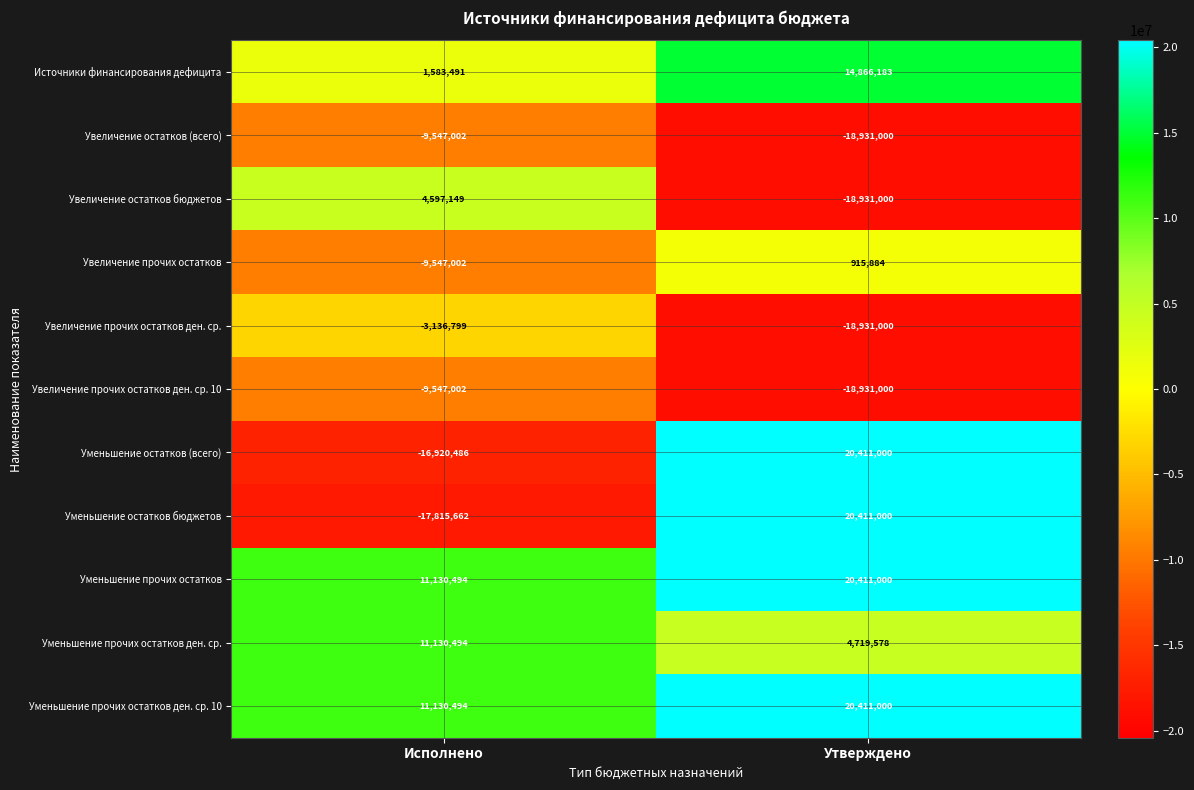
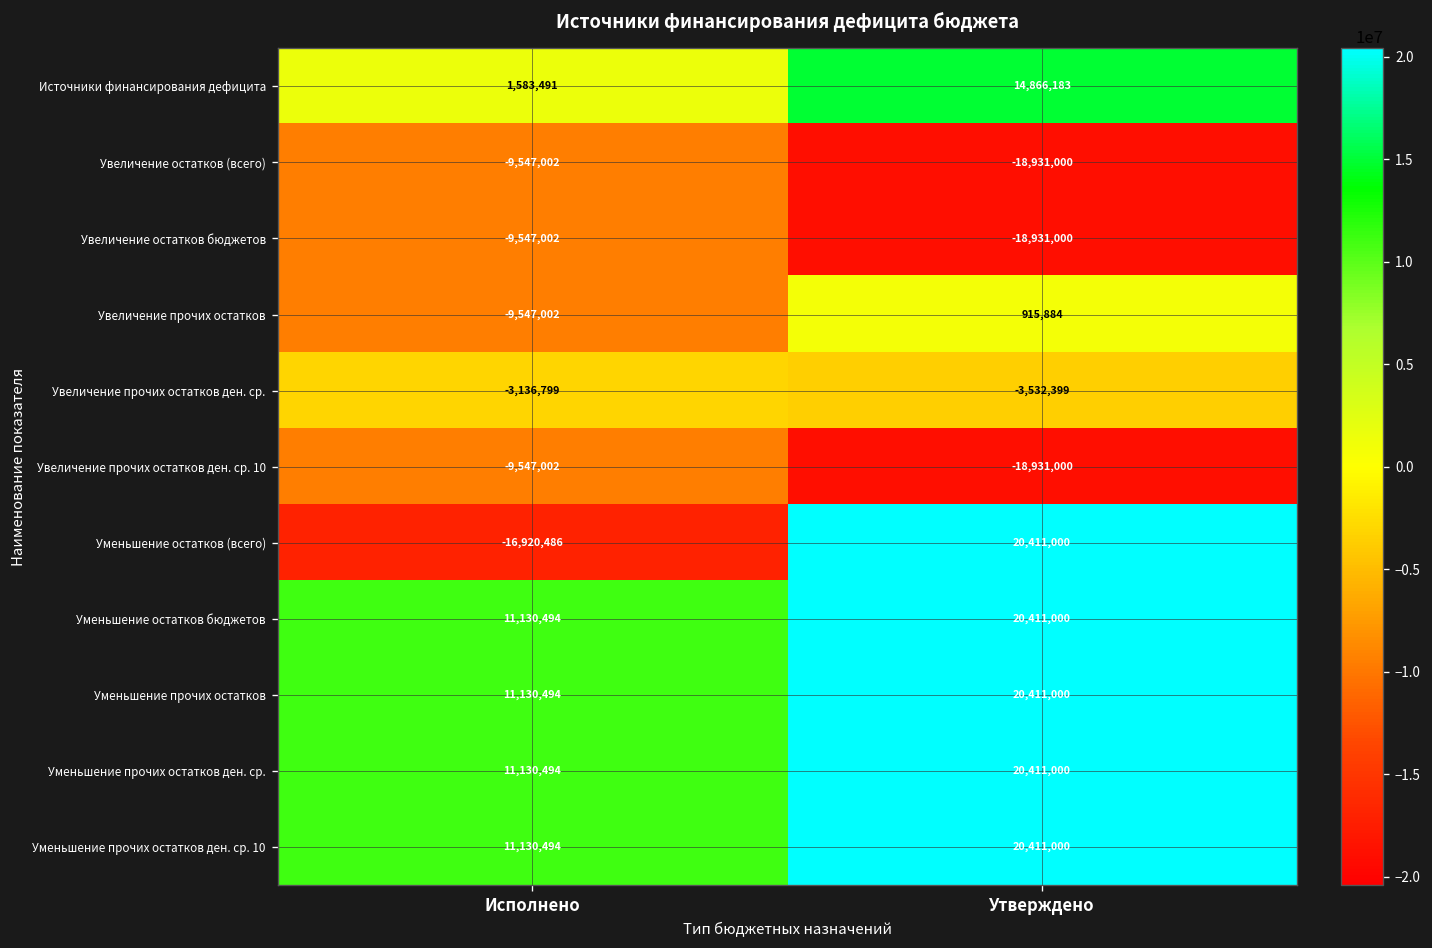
Увеличение остатков бюджетов, Исполнено: 4,597,149 -> -9,547,002
Увеличение прочих остатков ден. ср., Утверждено: -18,931,000 -> -3,532,399
Уменьшение остатков бюджетов, Исполнено: -17,815,662 -> 11,130,494
Уменьшение прочих остатков ден. ср., Утверждено: 4,719,578 -> 20,411,000
